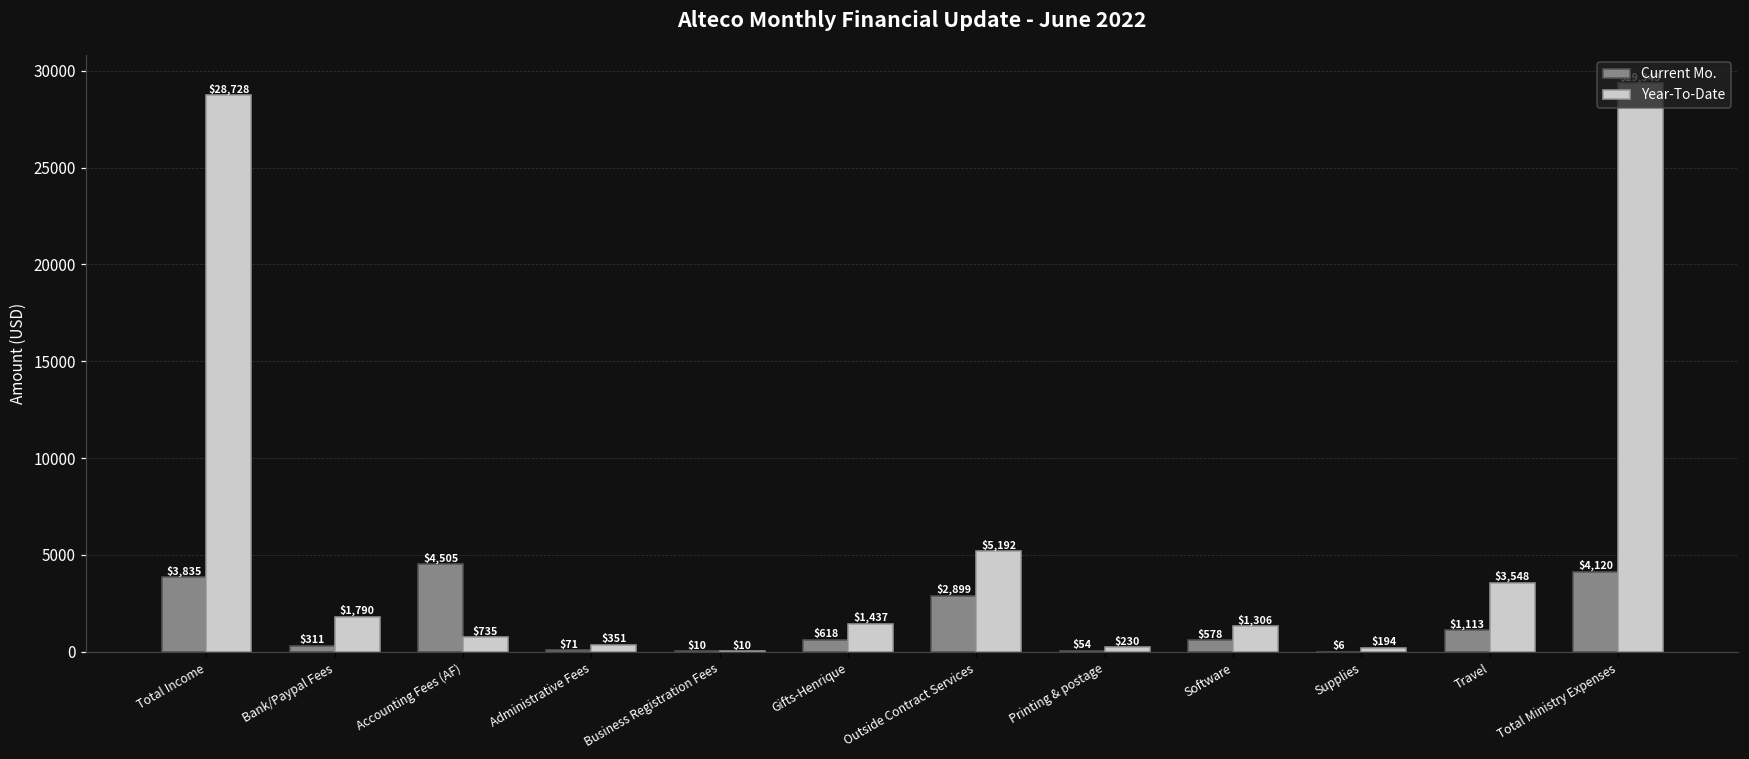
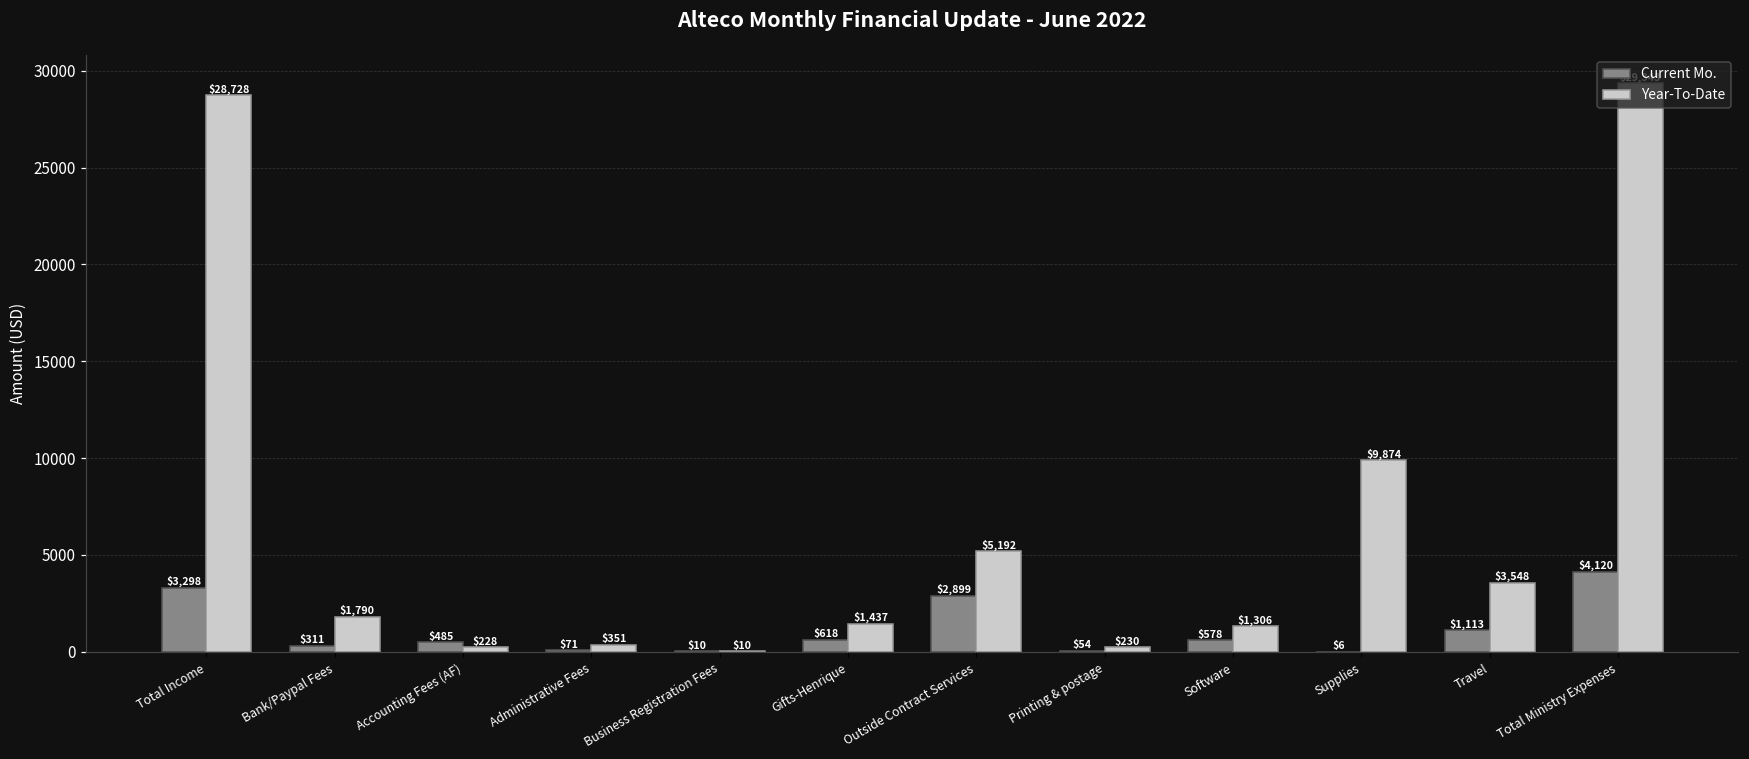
Current Mo., Total Income: $3,835 -> $3,298
Current Mo., Accounting Fees (AF): $4,505 -> $485
Year-To-Date, Accounting Fees (AF): $735 -> $228
Year-To-Date, Supplies: $194 -> $9,874
